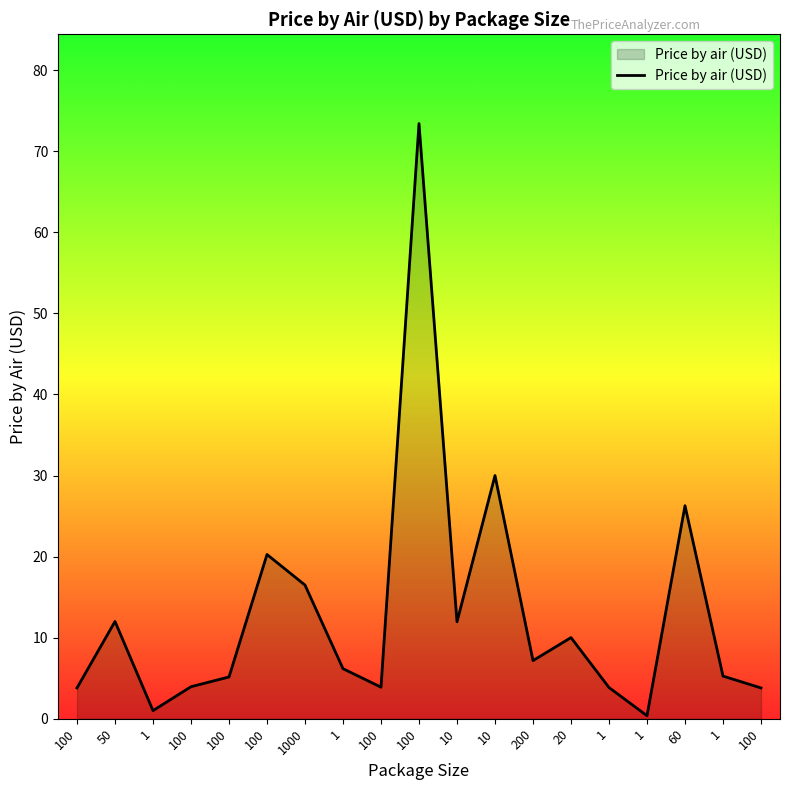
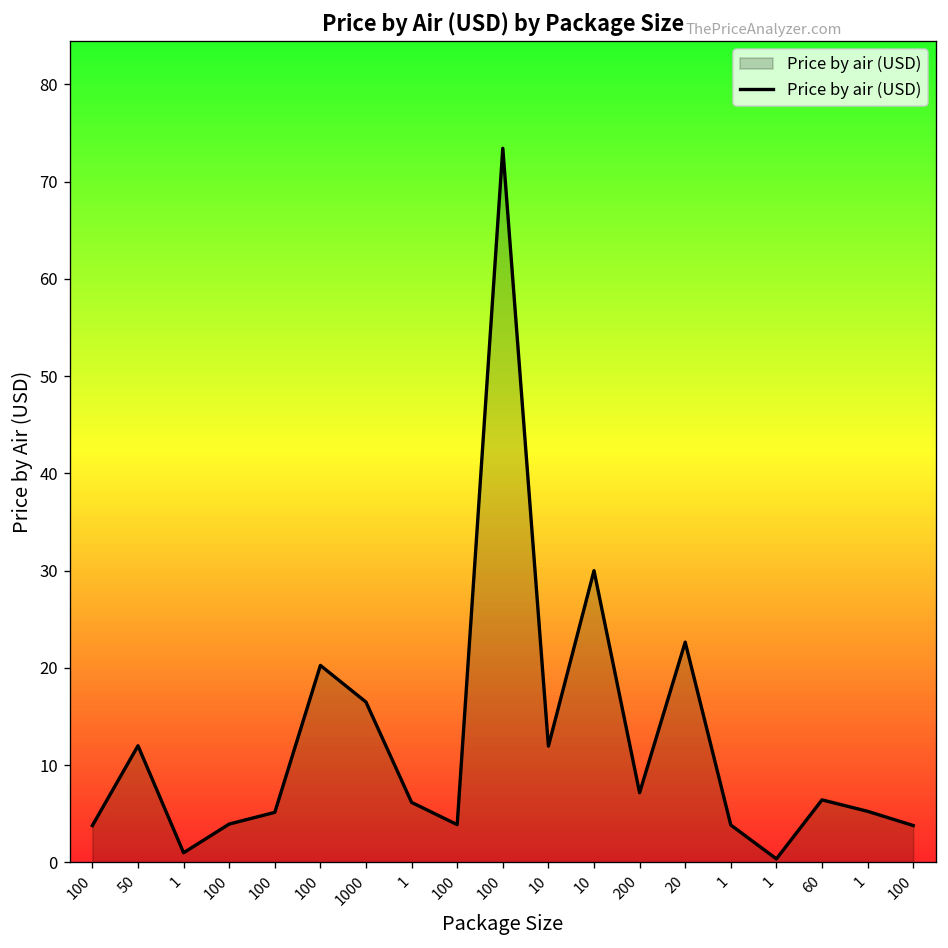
20: 10 -> 23
60: 26 -> 6
